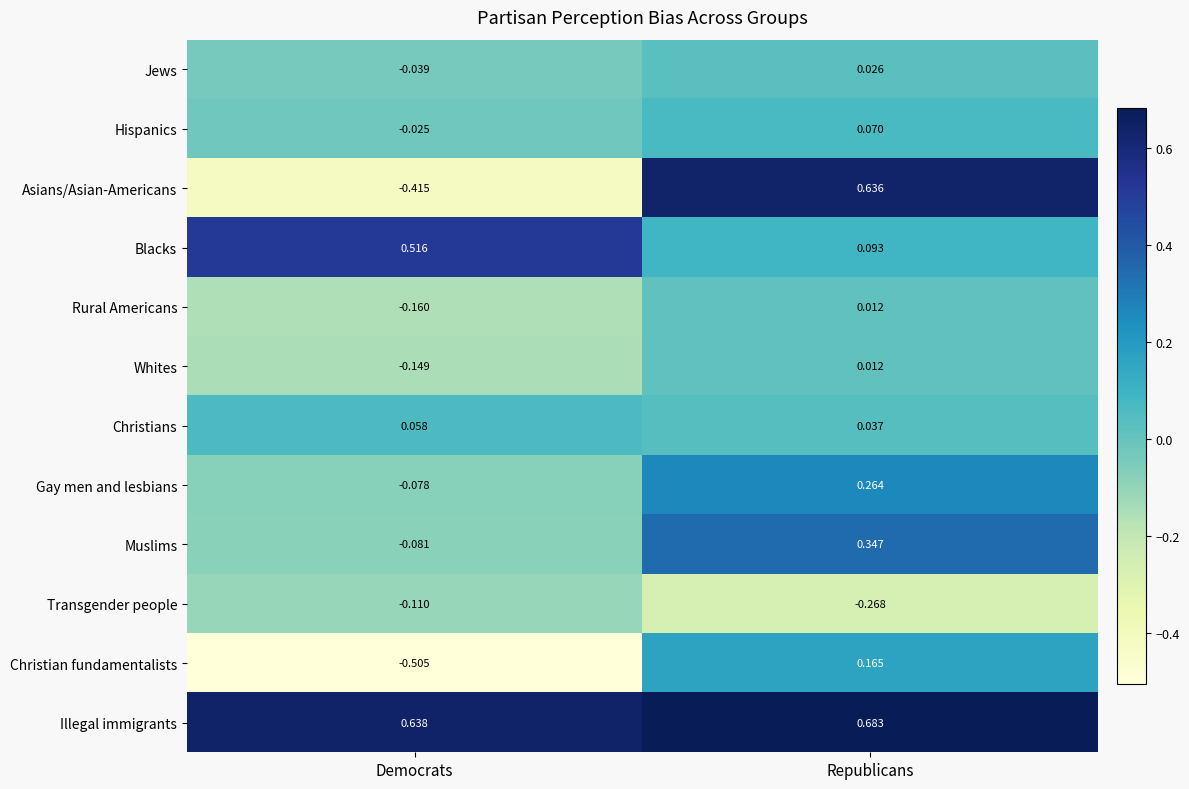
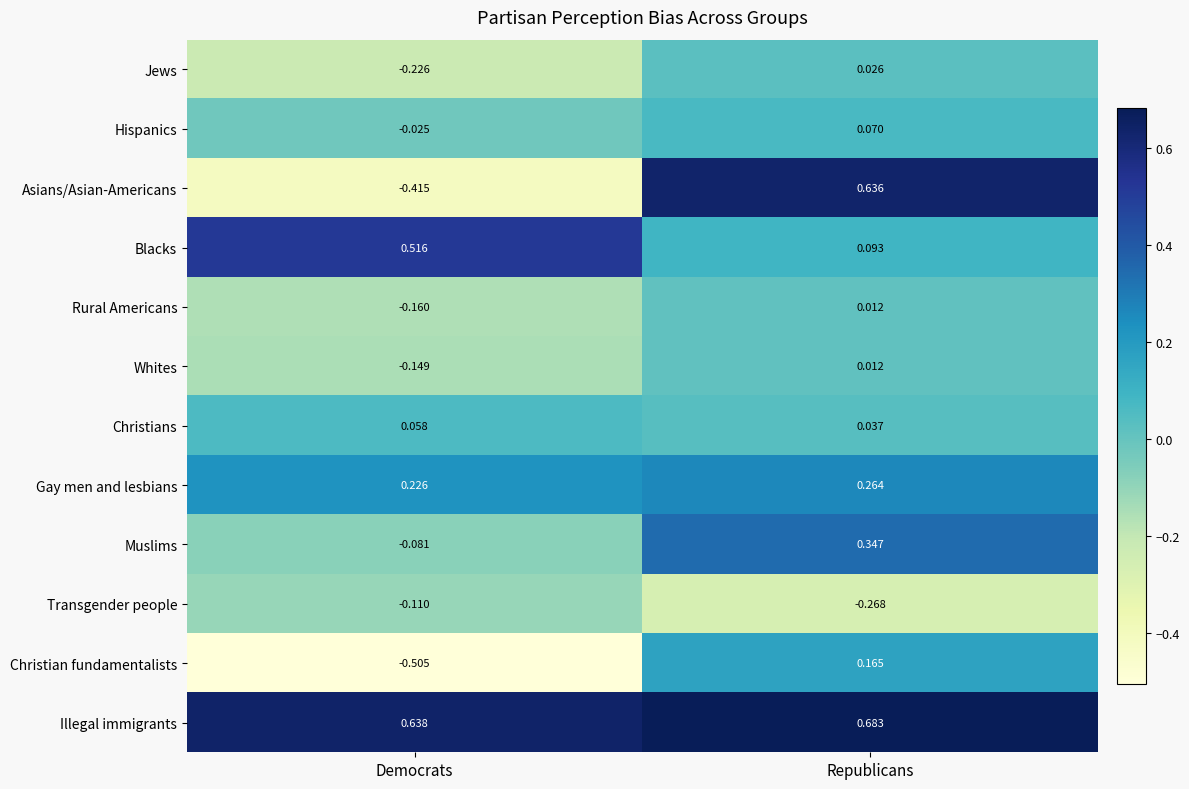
Jews, Democrats: -0.039 -> -0.226
Gay men and lesbians, Democrats: -0.078 -> 0.226
